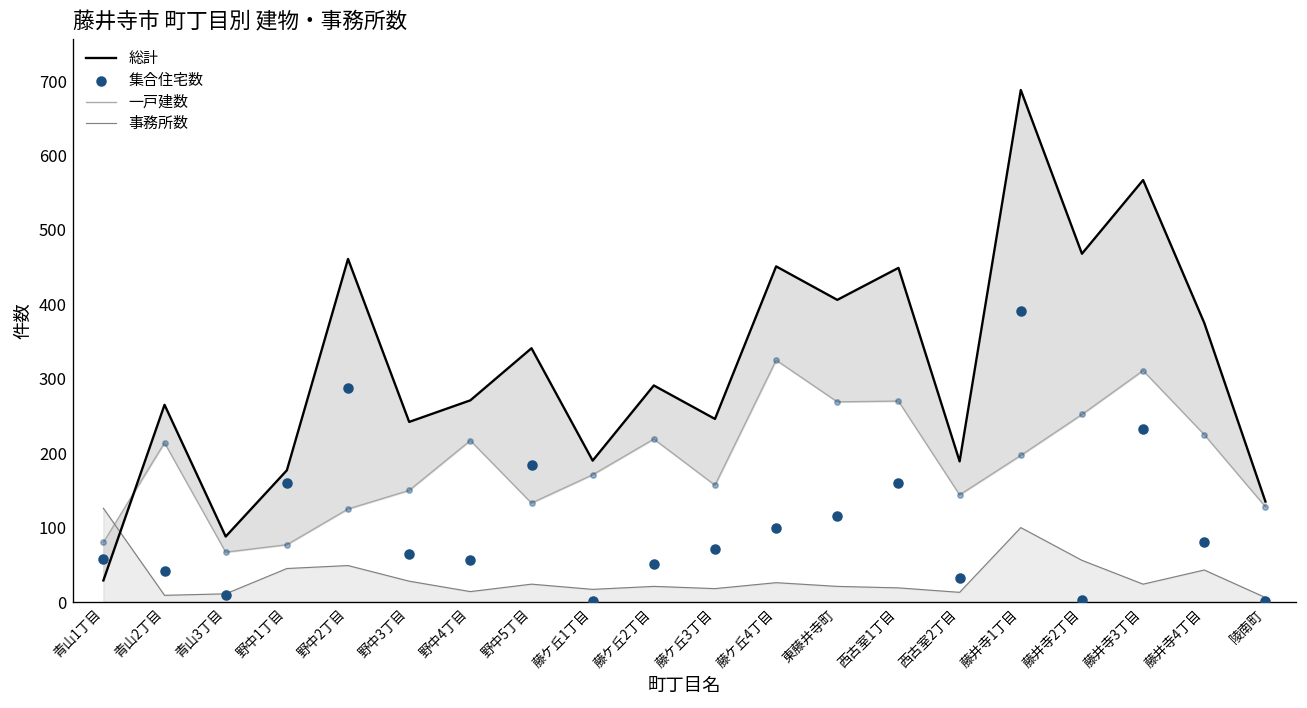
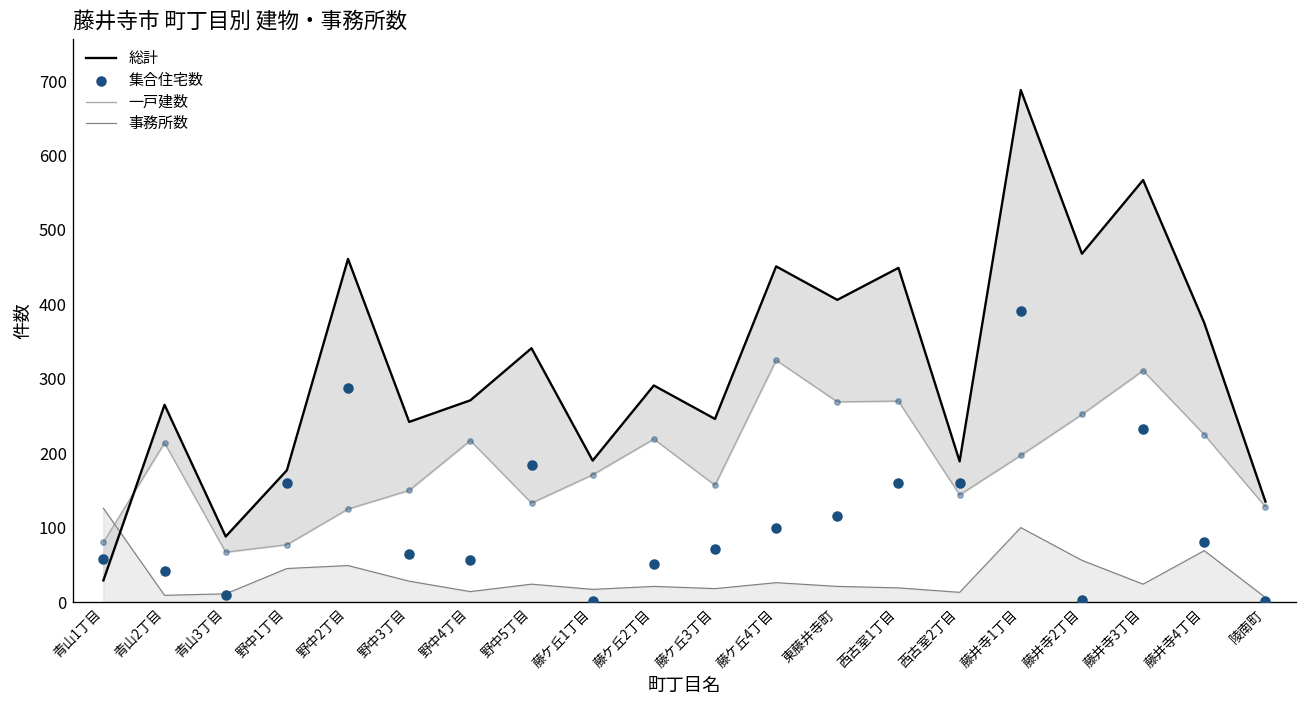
集合住宅数, 西古室2丁目: 30 -> 160
事務所数, 藤井寺4丁目: 40 -> 70
